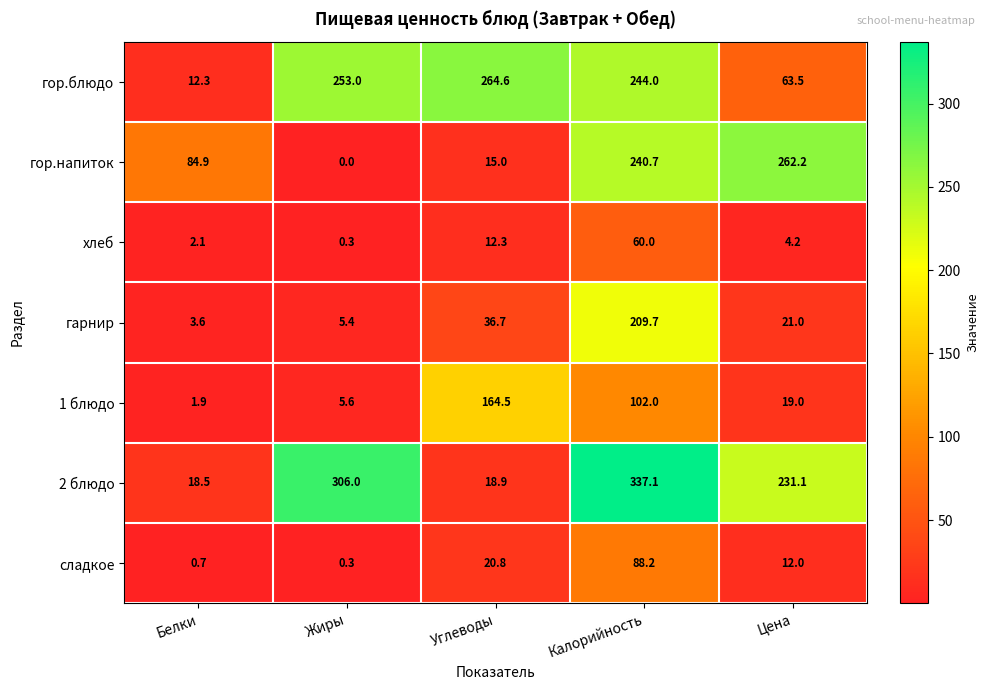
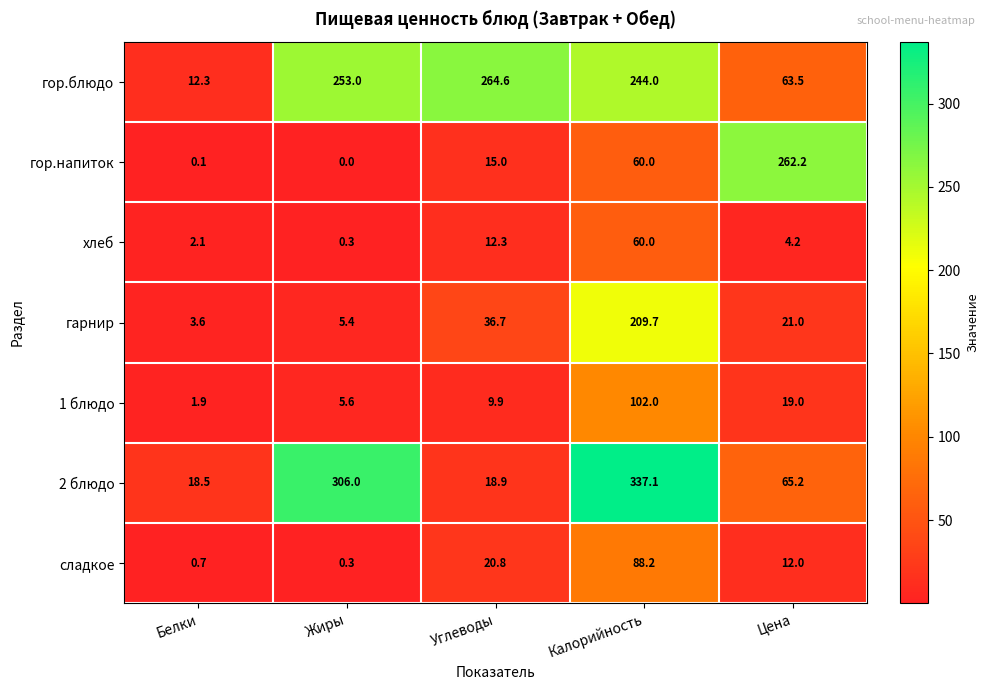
гор.напиток, Белки: 84.9 -> 0.1
гор.напиток, Калорийность: 240.7 -> 60.0
1 блюдо, Углеводы: 164.5 -> 9.9
2 блюдо, Цена: 231.1 -> 65.2
